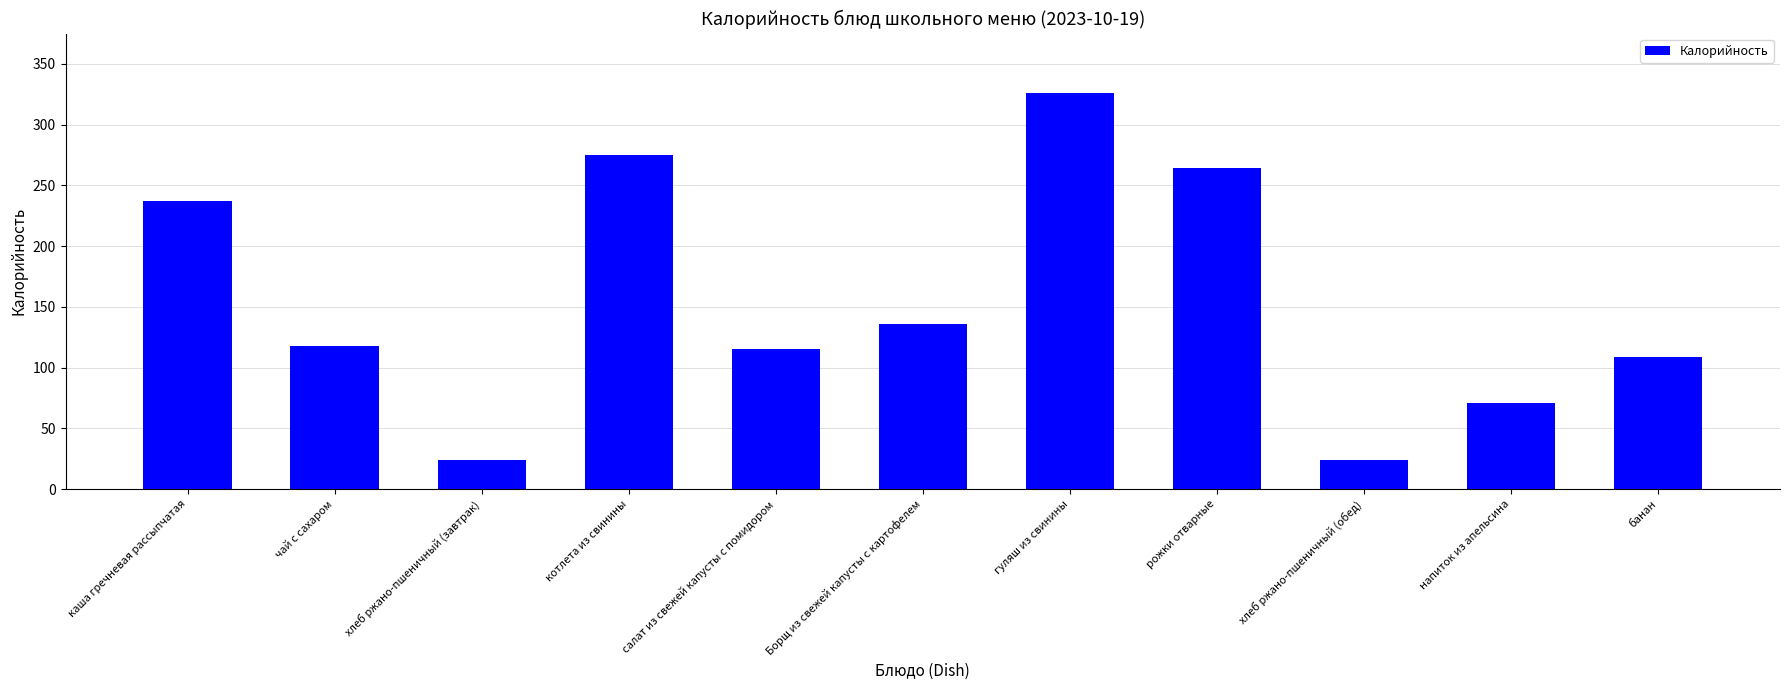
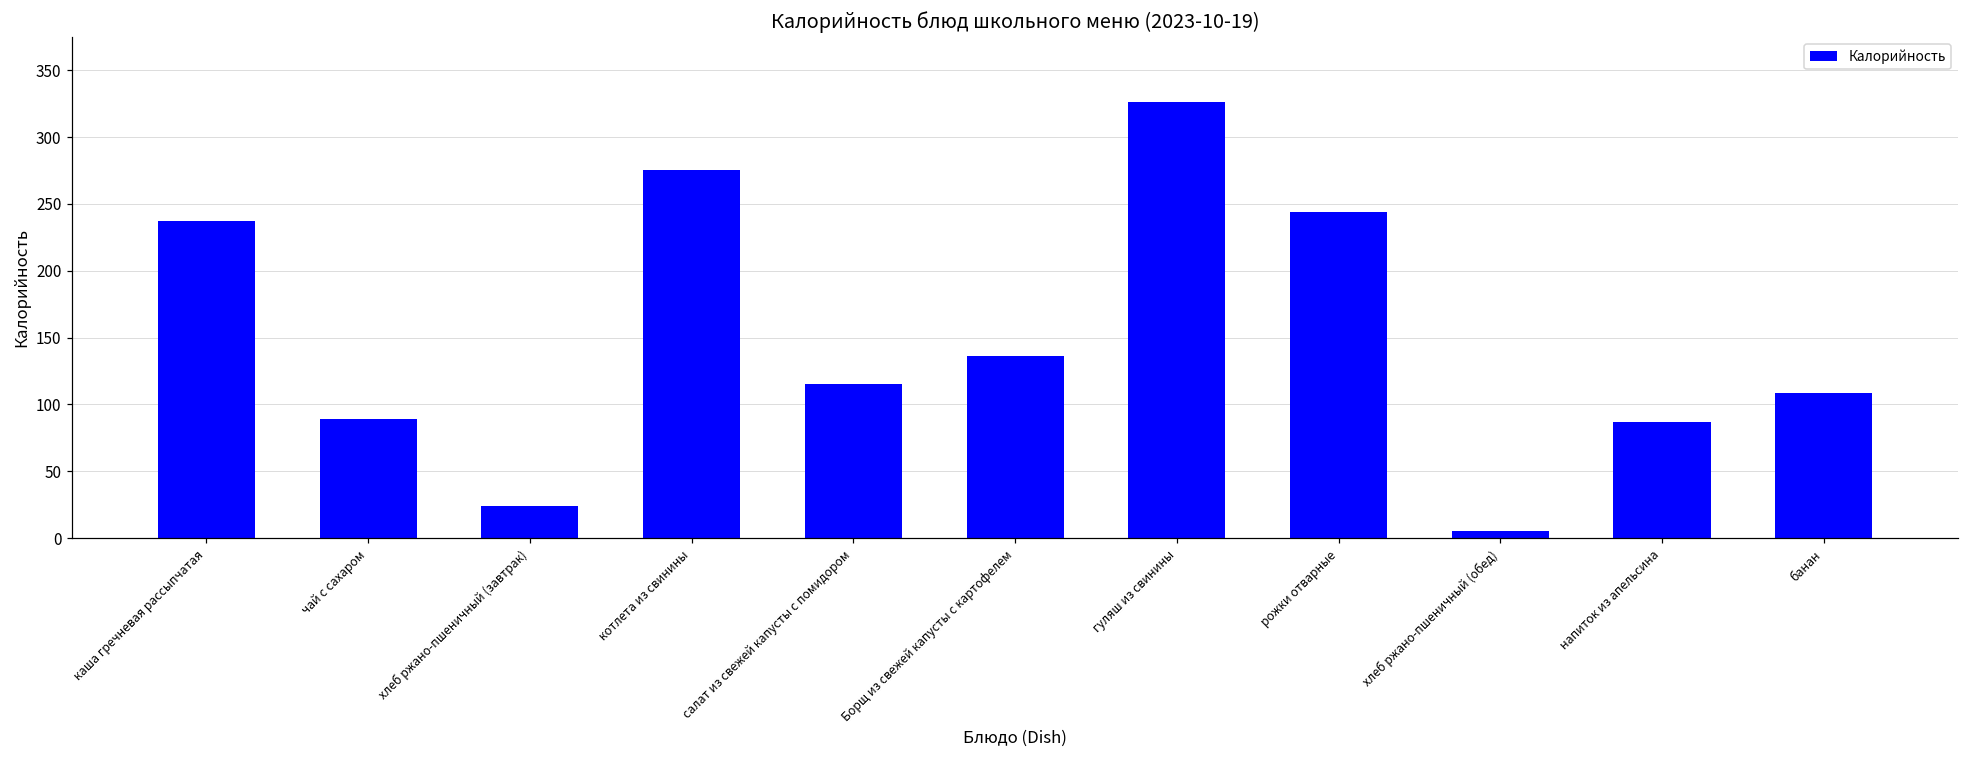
чай с сахаром: 118 -> 89
рожки отварные: 264 -> 244
хлеб ржано-пшеничный (обед): 24 -> 5
напиток из апельсина: 71 -> 87
